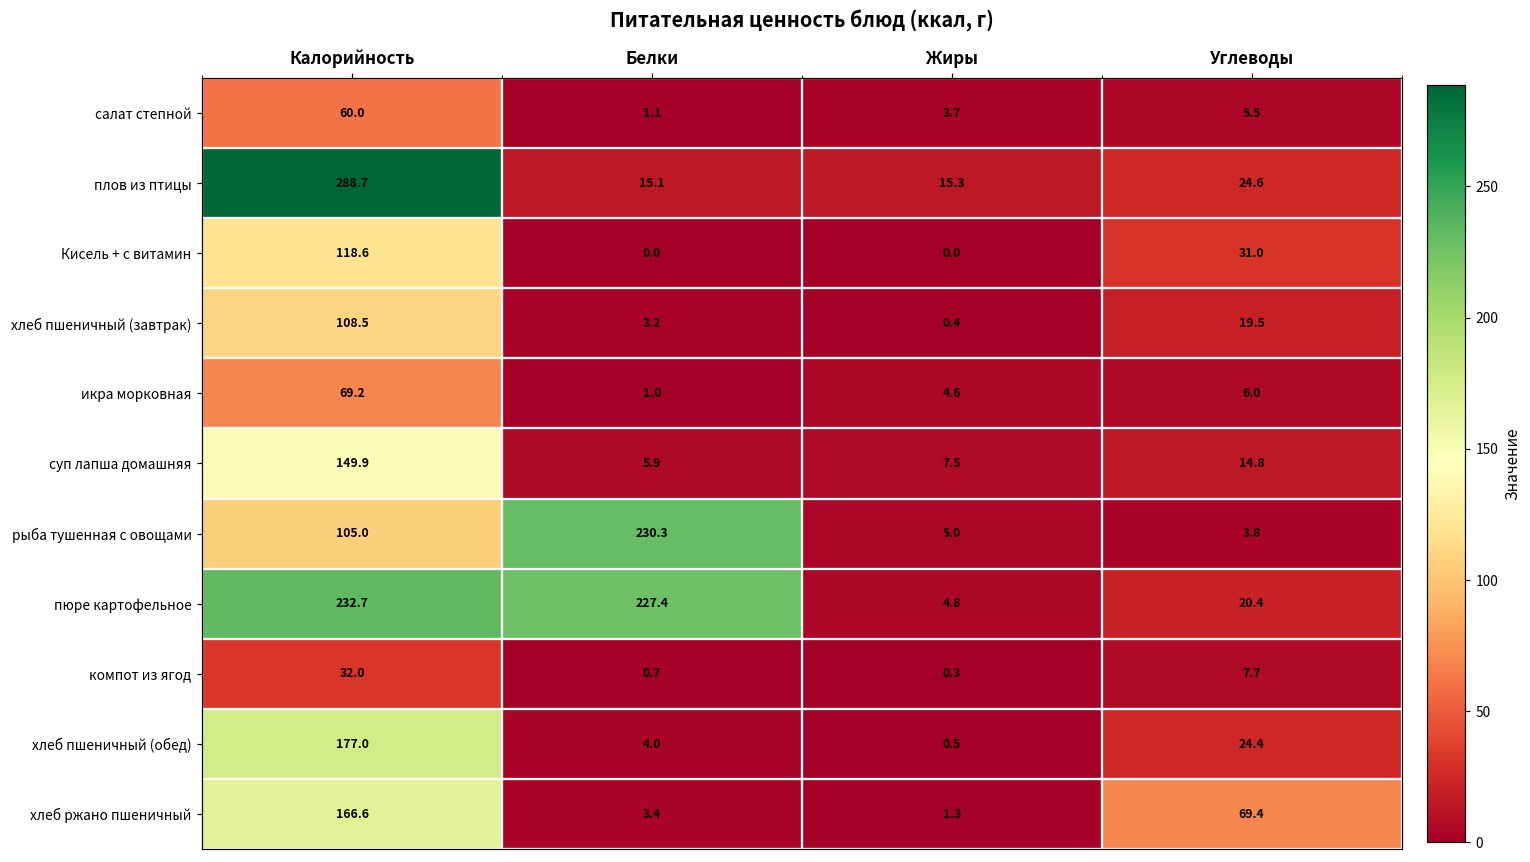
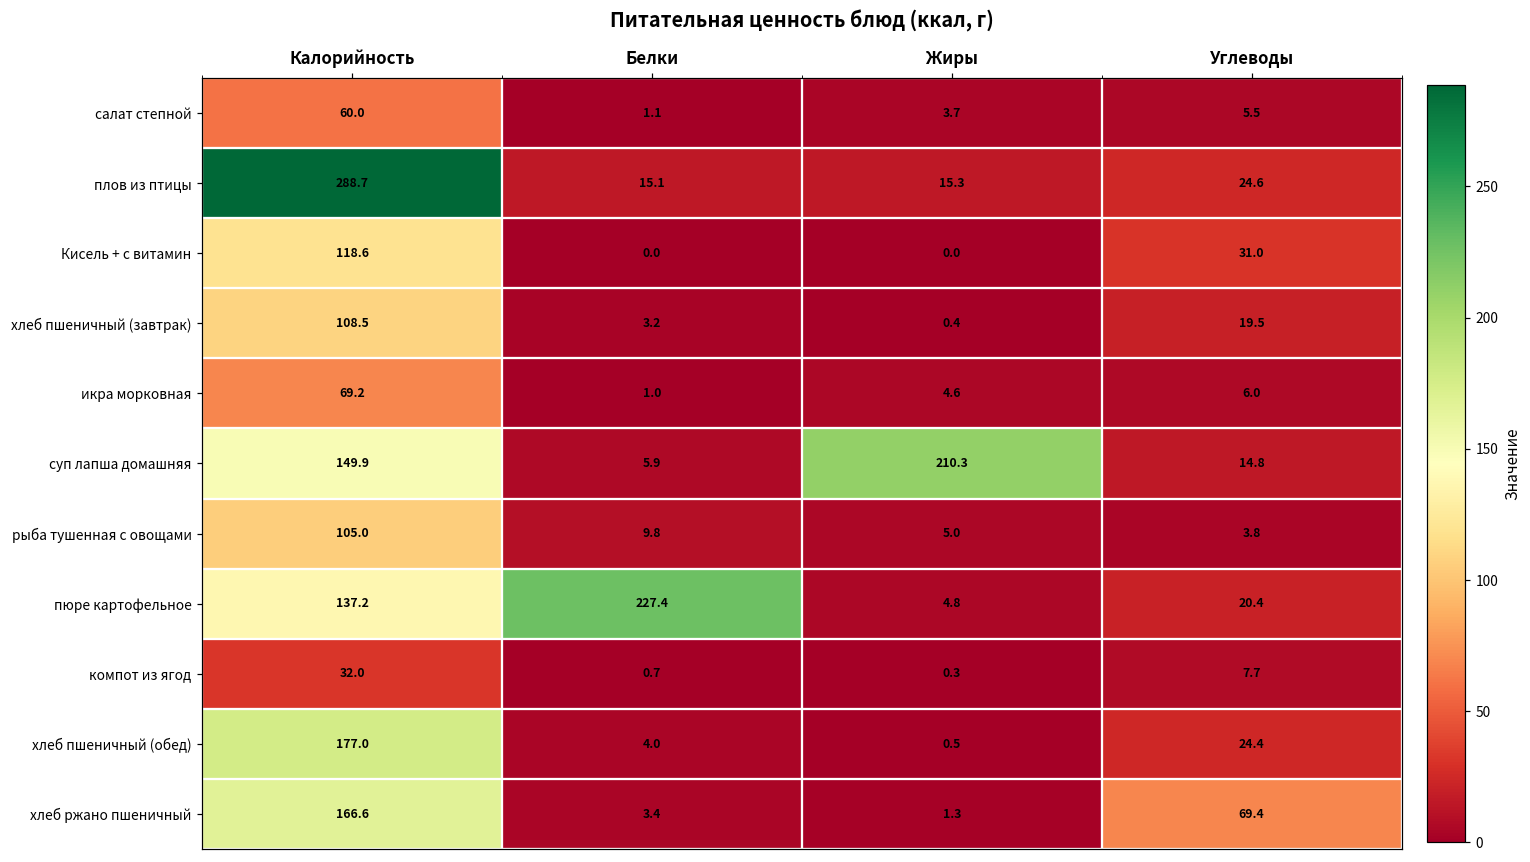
суп лапша домашняя, Жиры: 7.5 -> 210.3
рыба тушенная с овощами, Белки: 230.3 -> 9.8
пюре картофельное, Калорийность: 232.7 -> 137.2
